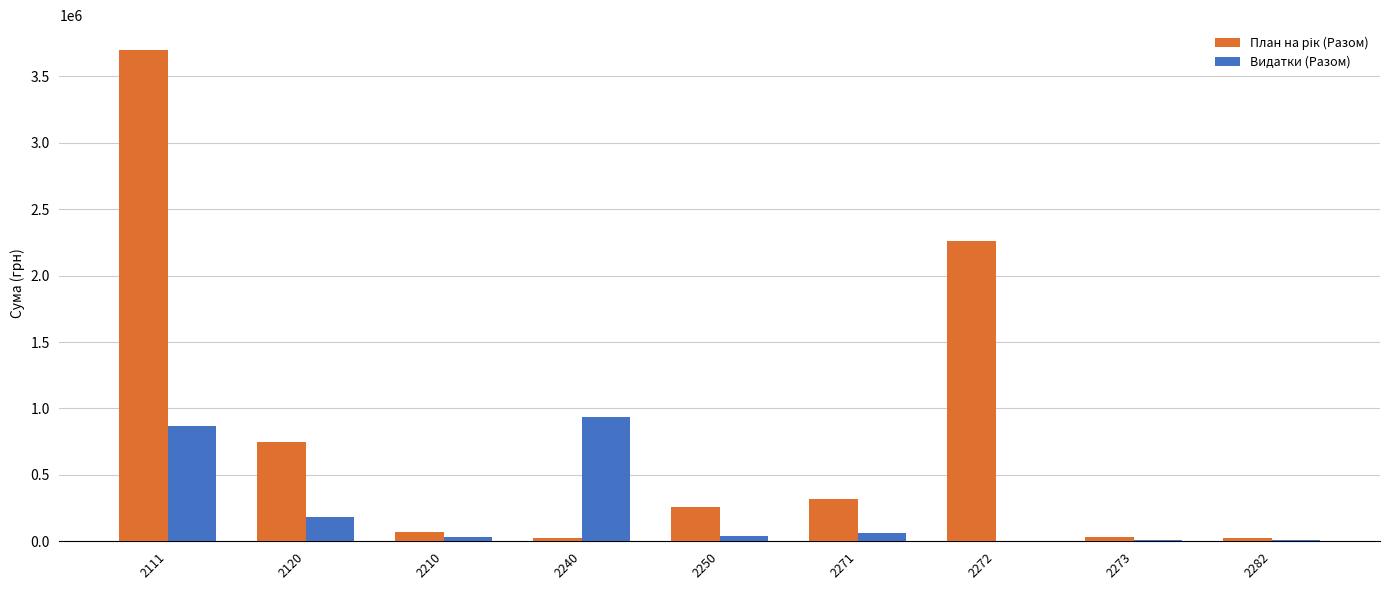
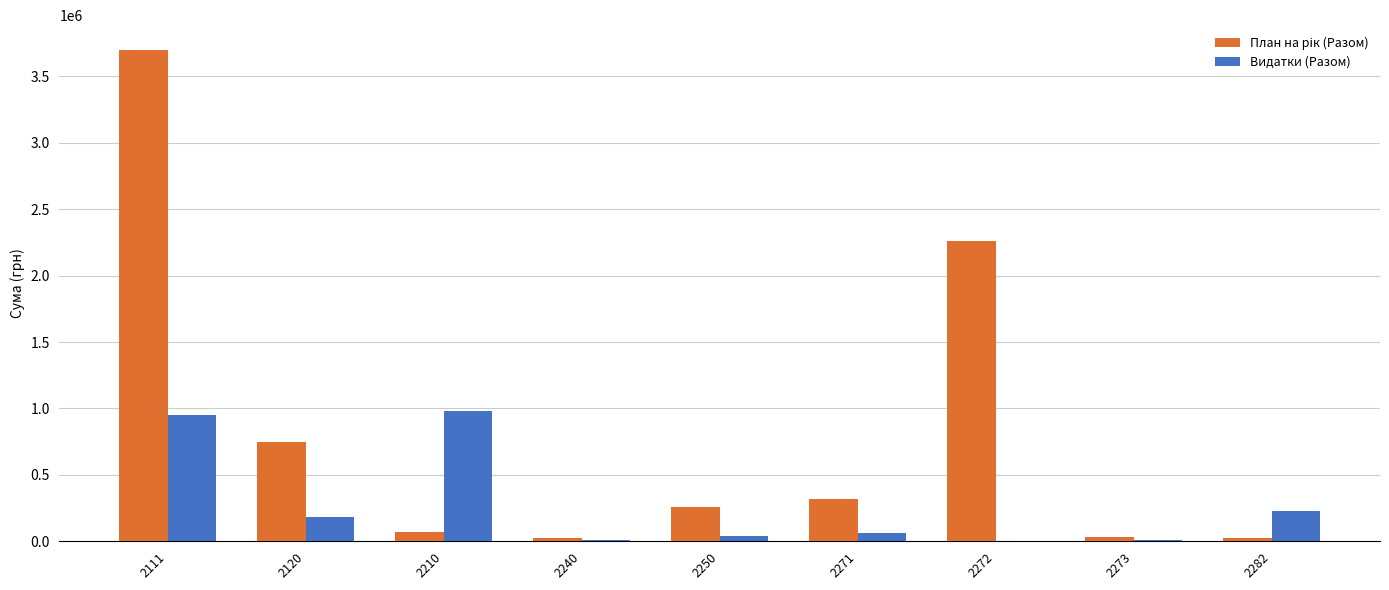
Видатки (Разом), 2111: 870000 -> 950000
Видатки (Разом), 2210: 30000 -> 980000
Видатки (Разом), 2240: 940000 -> 10000
Видатки (Разом), 2282: 10000 -> 230000
